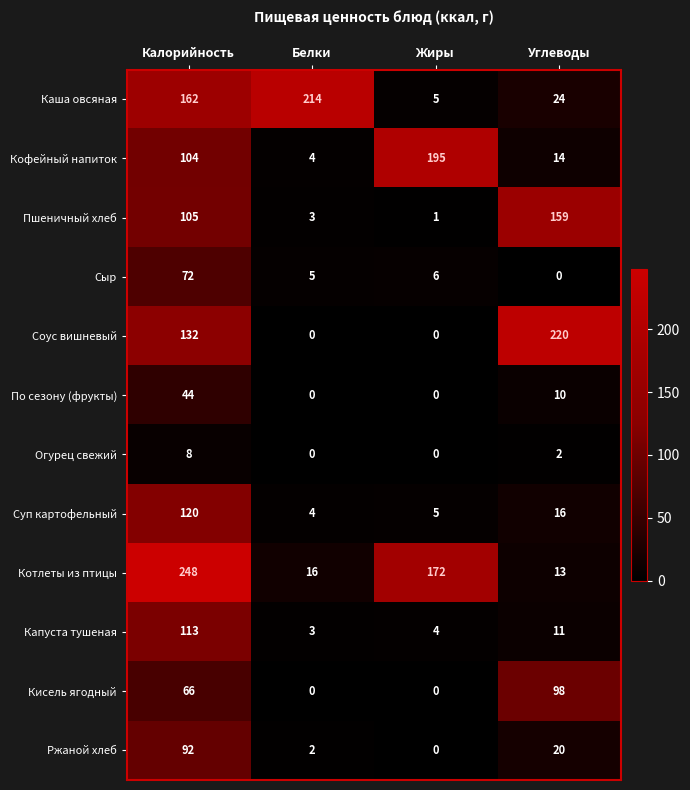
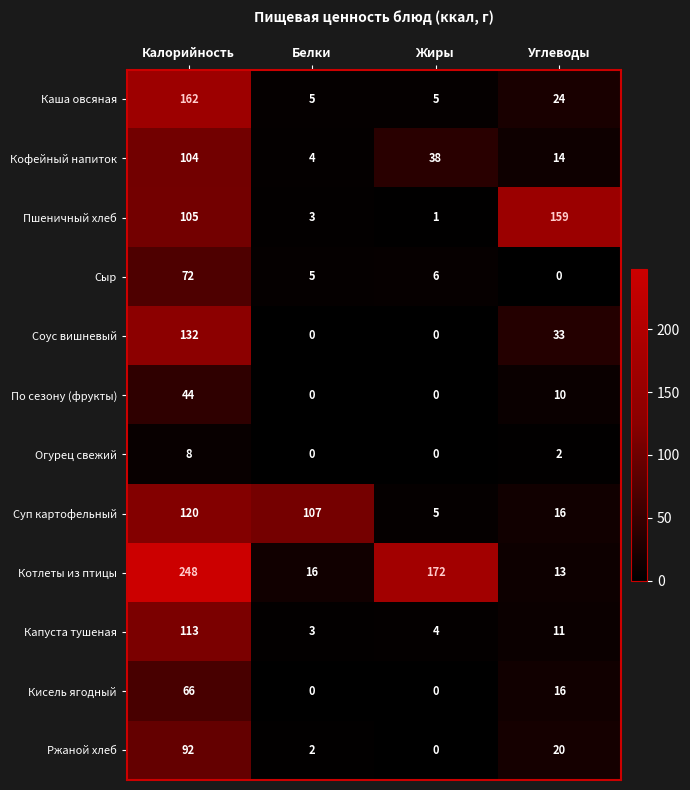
Каша овсяная, Белки: 214 -> 5
Кофейный напиток, Жиры: 195 -> 38
Соус вишневый, Углеводы: 220 -> 33
Суп картофельный, Белки: 4 -> 107
Кисель ягодный, Углеводы: 98 -> 16
